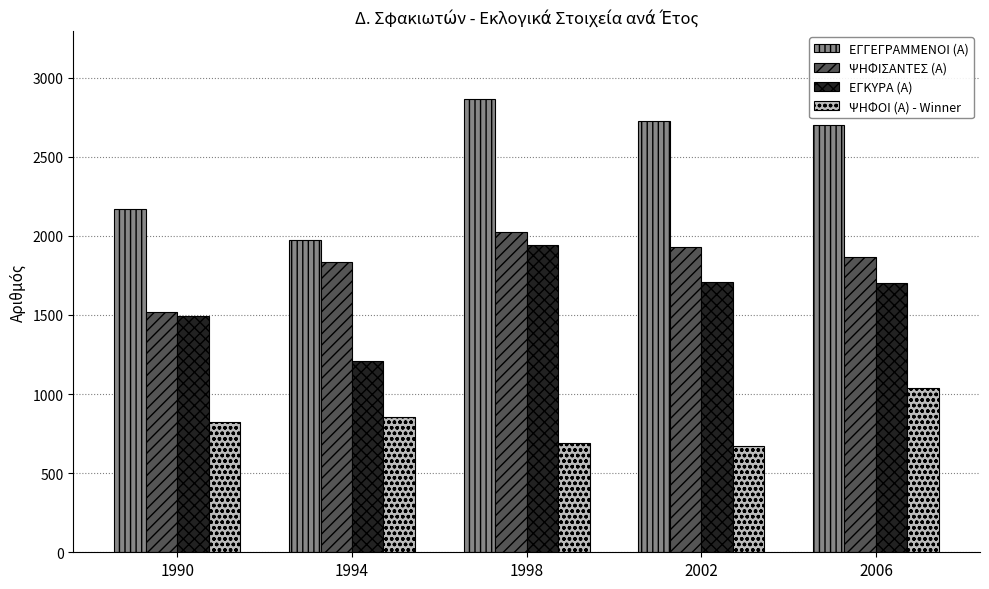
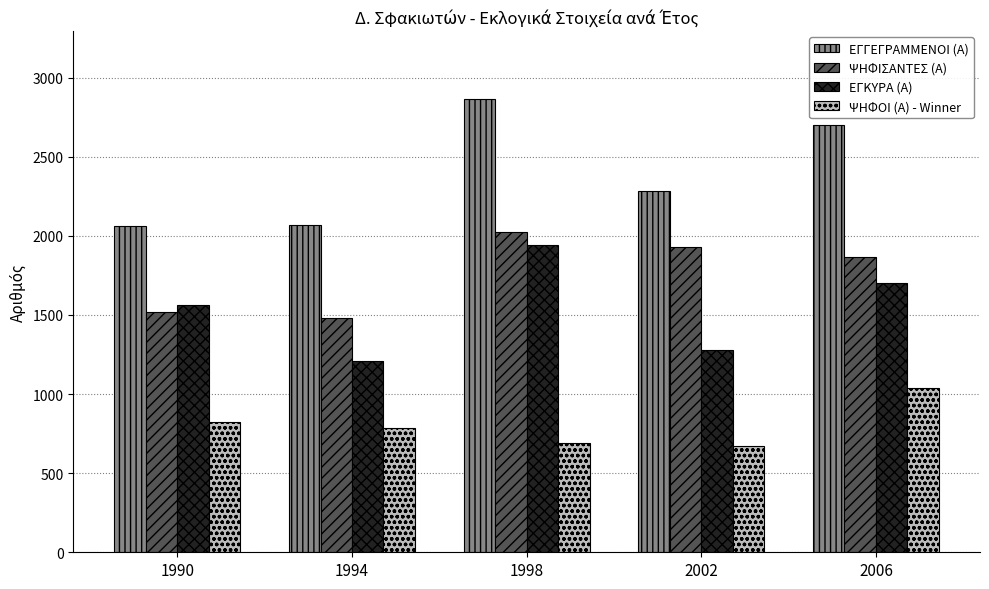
ΕΓΓΕΓΡΑΜΜΕΝΟΙ (Α), 1990: 2170 -> 2060
ΕΓΚΥΡΑ (Α), 1990: 1490 -> 1560
ΕΓΓΕΓΡΑΜΜΕΝΟΙ (Α), 1994: 1980 -> 2070
ΨΗΦΙΣΑΝΤΕΣ (Α), 1994: 1830 -> 1480
ΨΗΦΟΙ (Α) - Winner, 1994: 850 -> 780
ΕΓΓΕΓΡΑΜΜΕΝΟΙ (Α), 2002: 2730 -> 2280
ΕΓΚΥΡΑ (Α), 2002: 1710 -> 1280
